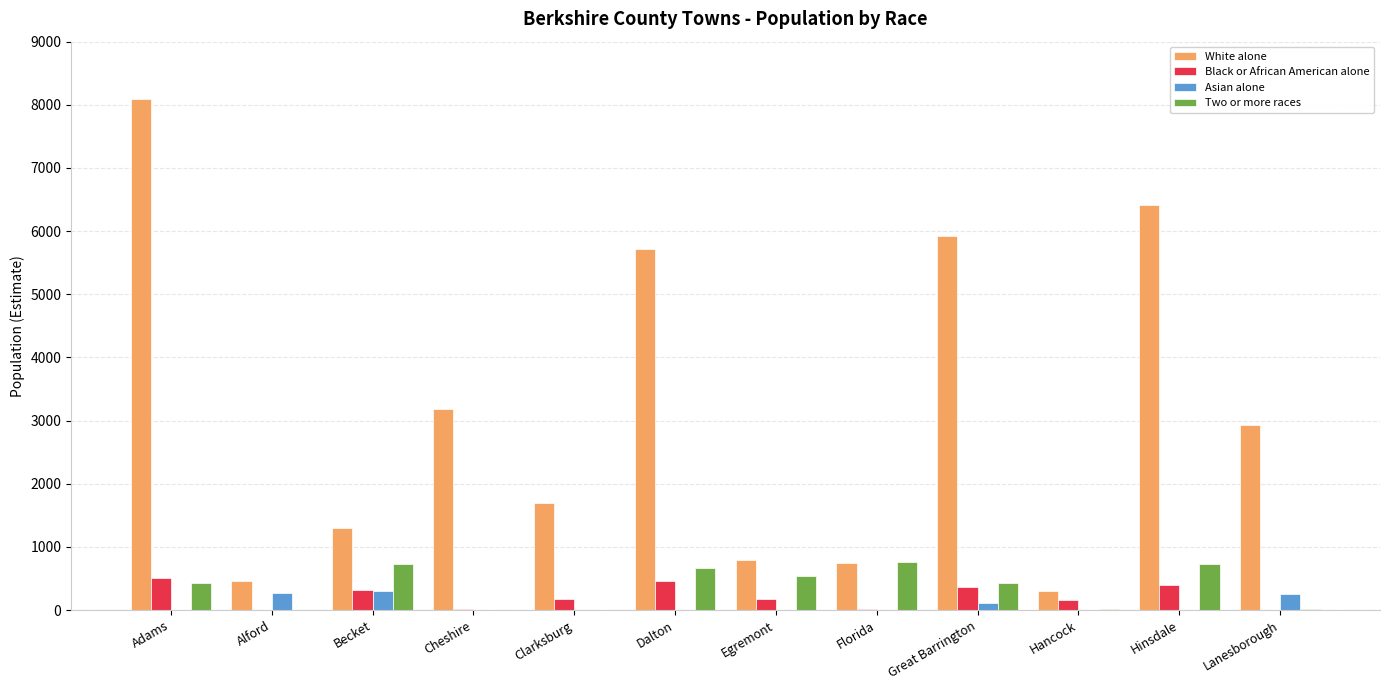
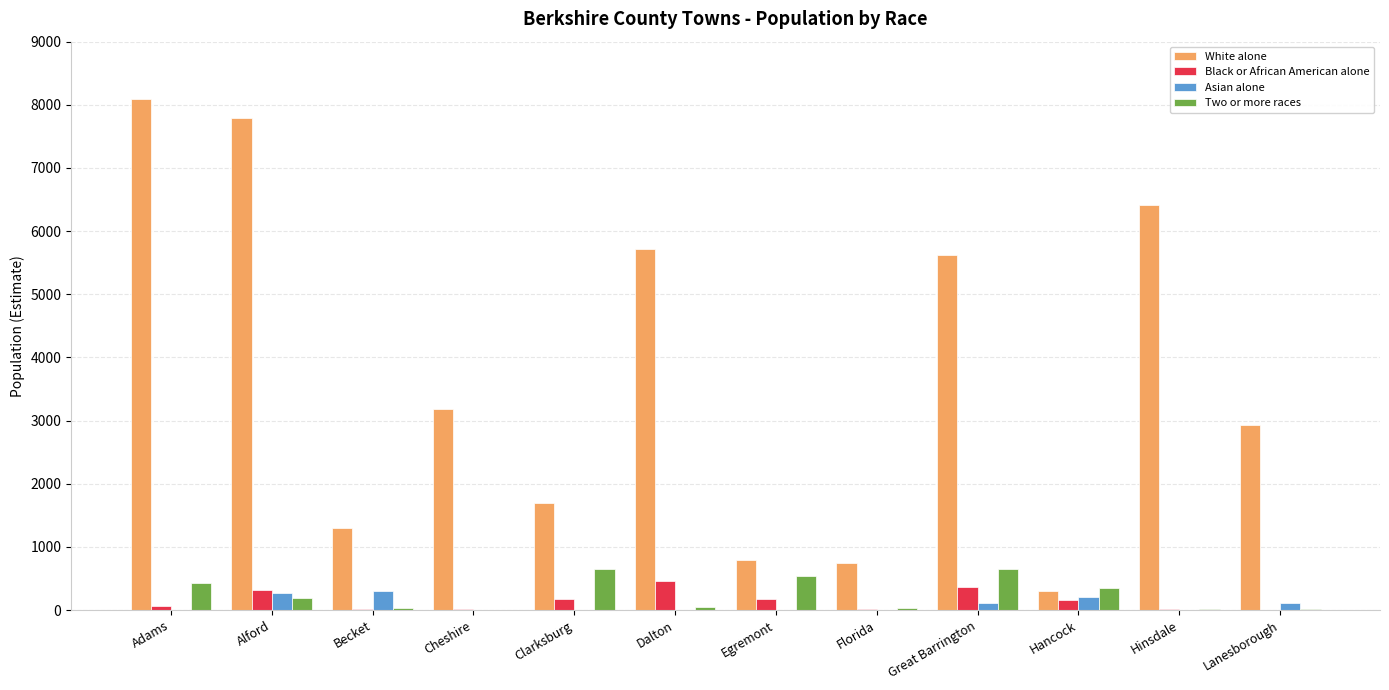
Black or African American alone, Adams: 500 -> 100
White alone, Alford: 500 -> 7800
Black or African American alone, Alford: 0 -> 300
Two or more races, Alford: 0 -> 200
Black or African American alone, Becket: 300 -> 0
Two or more races, Becket: 700 -> 0
Two or more races, Clarksburg: 0 -> 700
Two or more races, Dalton: 700 -> 100
Two or more races, Florida: 800 -> 0
White alone, Great Barrington: 5900 -> 5600
Two or more races, Great Barrington: 400 -> 700
Asian alone, Hancock: 0 -> 200
Two or more races, Hancock: 0 -> 400
Black or African American alone, Hinsdale: 400 -> 0
Two or more races, Hinsdale: 700 -> 0
Asian alone, Lanesborough: 300 -> 100
